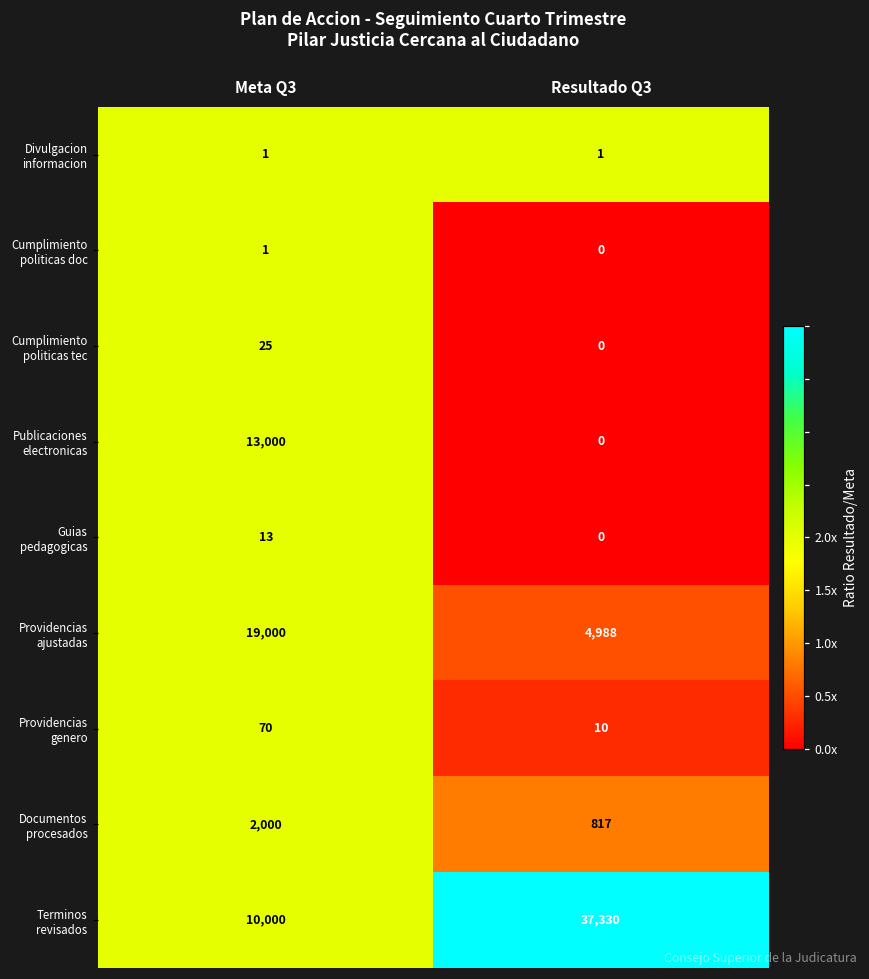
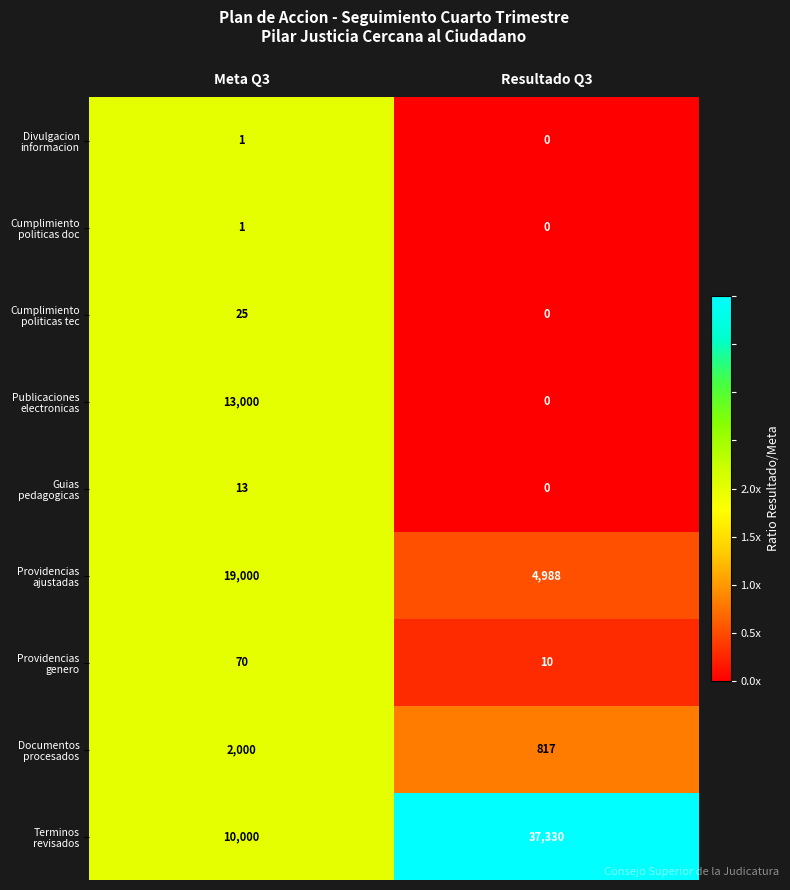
Divulgacion informacion, Resultado Q3: 1 -> 0
